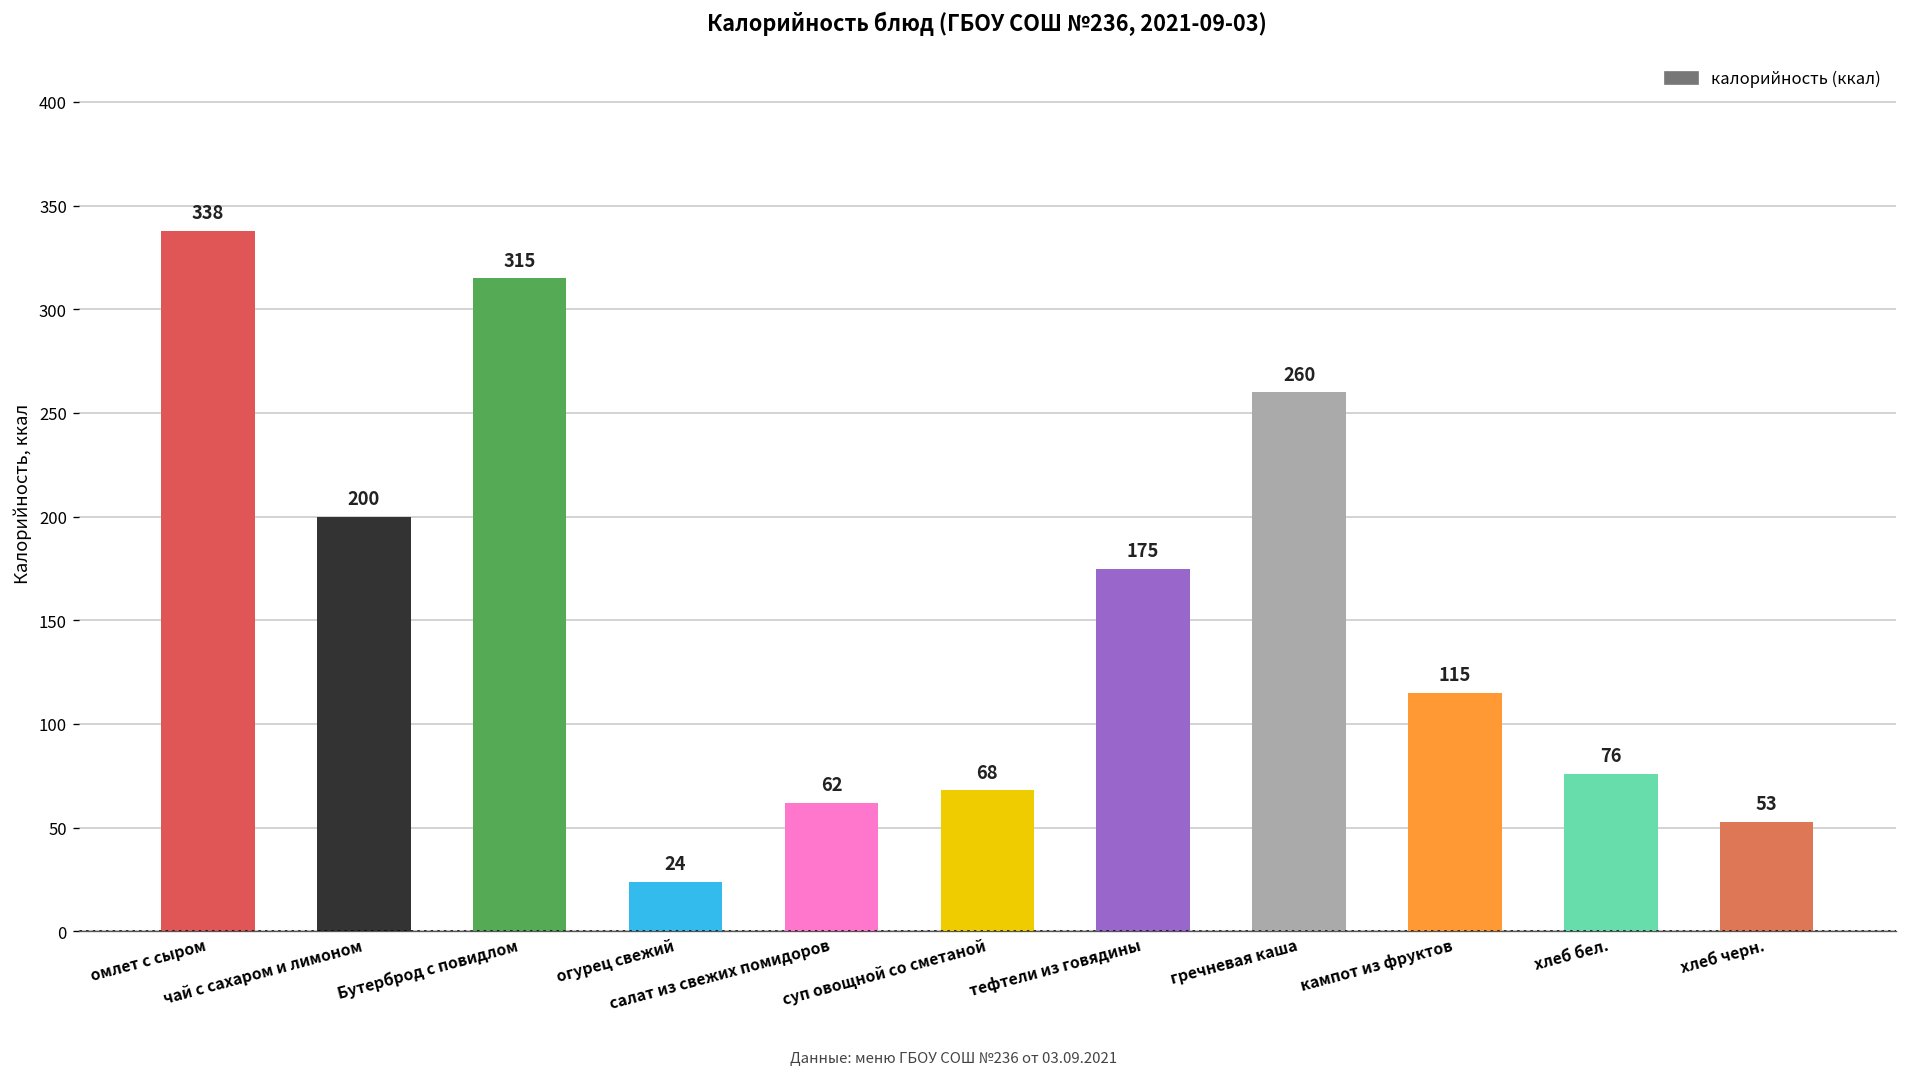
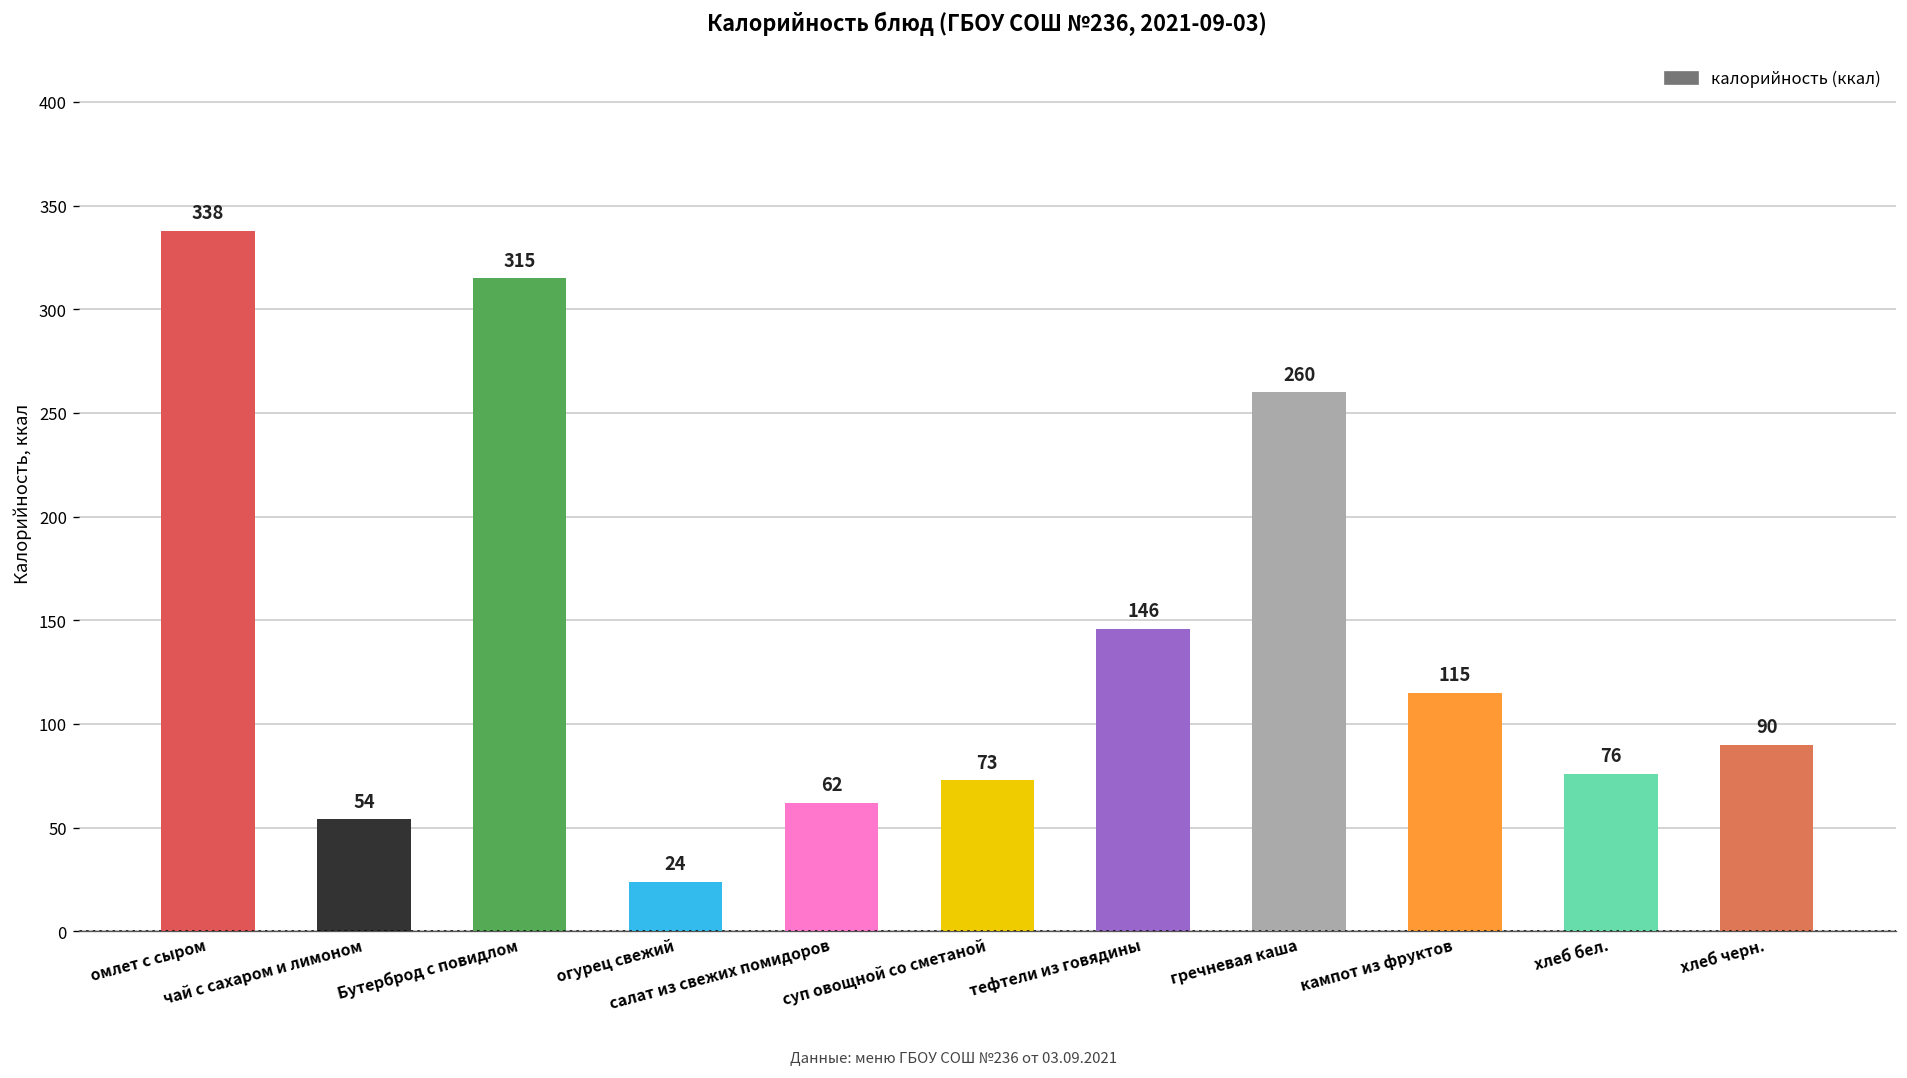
чай с сахаром и лимоном: 200 -> 54
суп овощной со сметаной: 68 -> 73
тефтели из говядины: 175 -> 146
хлеб черн.: 53 -> 90
